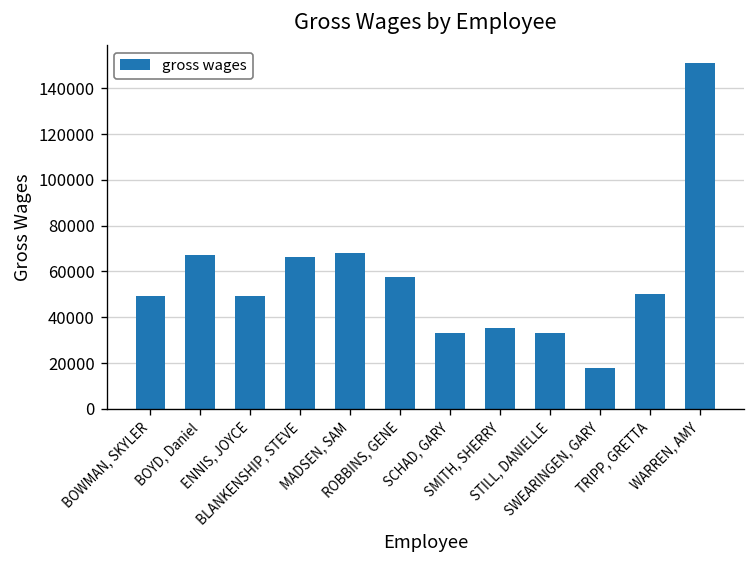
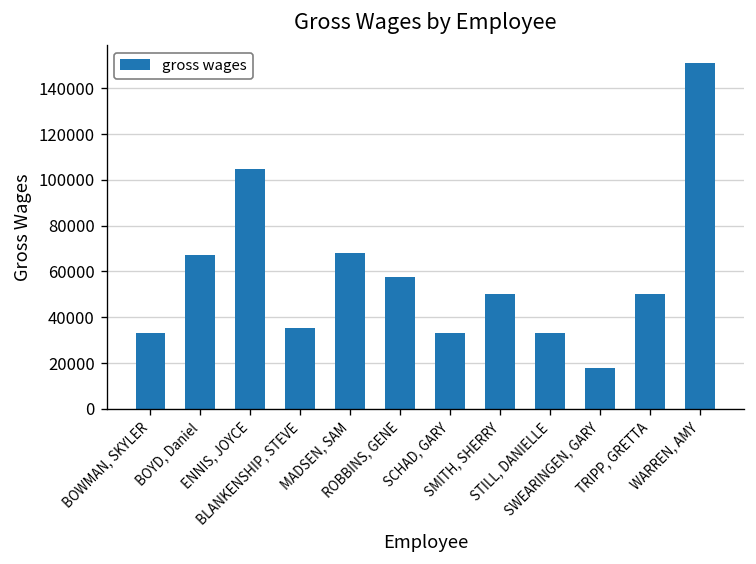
BOWMAN, SKYLER: 49000 -> 33000
ENNIS, JOYCE: 49000 -> 105000
BLANKENSHIP, STEVE: 66000 -> 35000
SMITH, SHERRY: 35000 -> 50000
